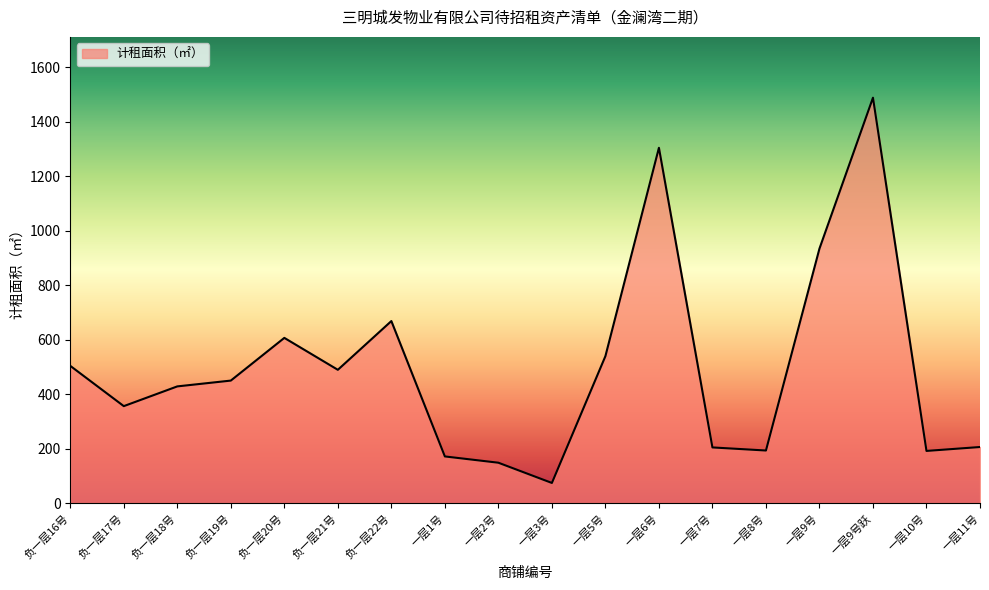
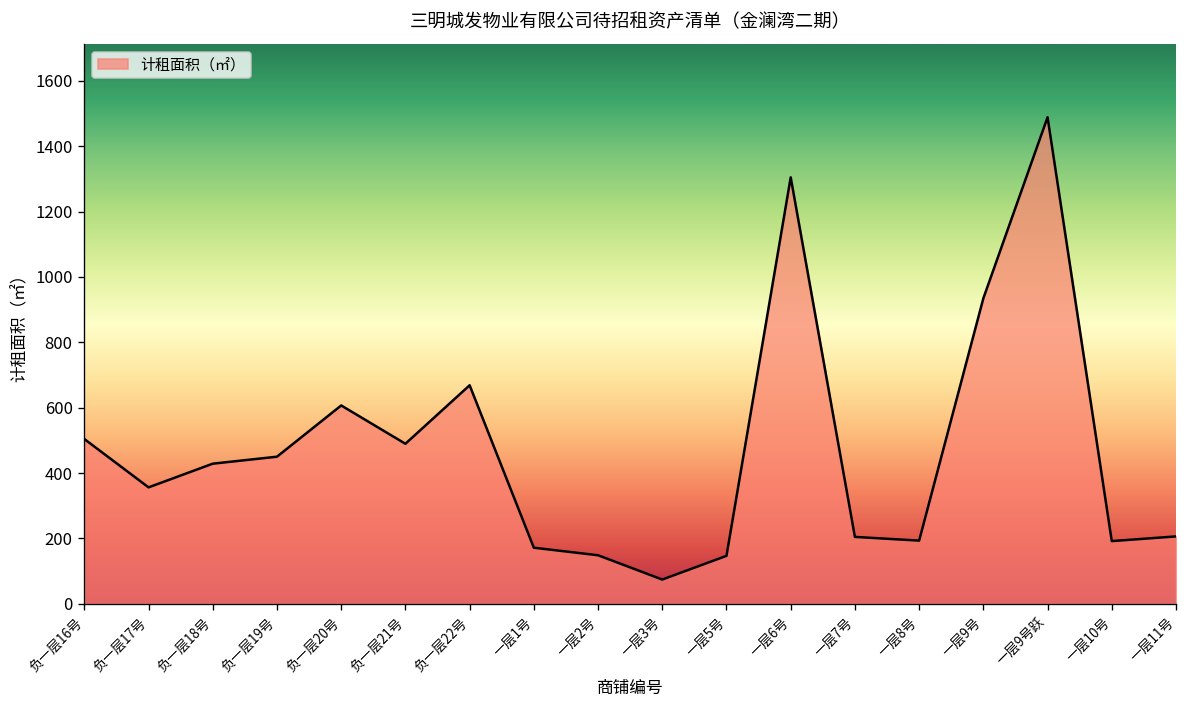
一层5号: 540 -> 150
